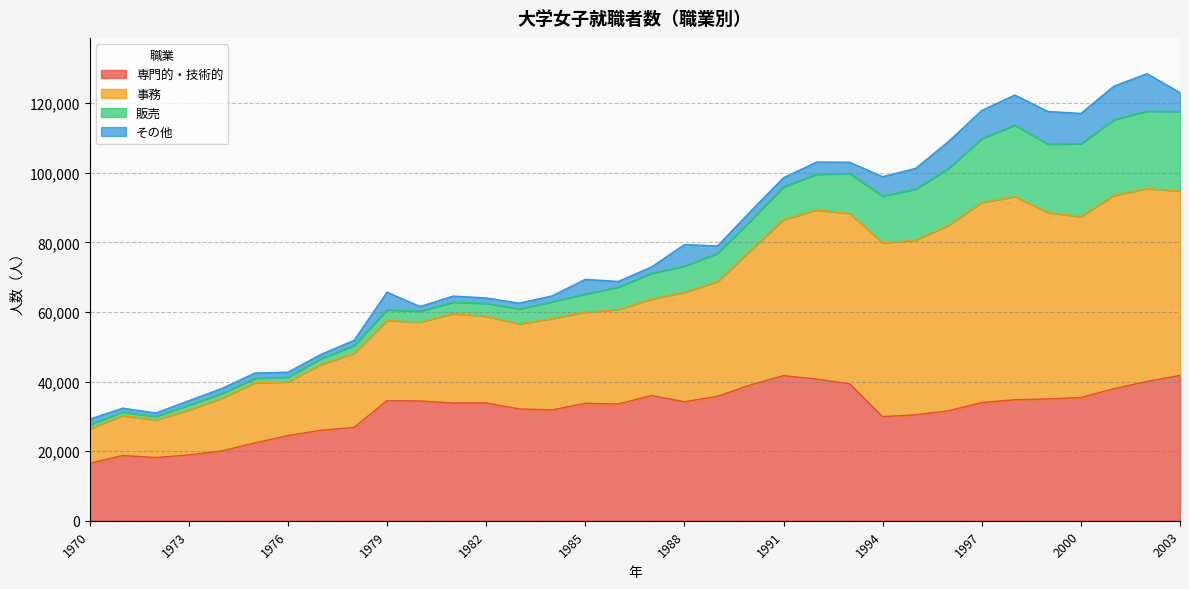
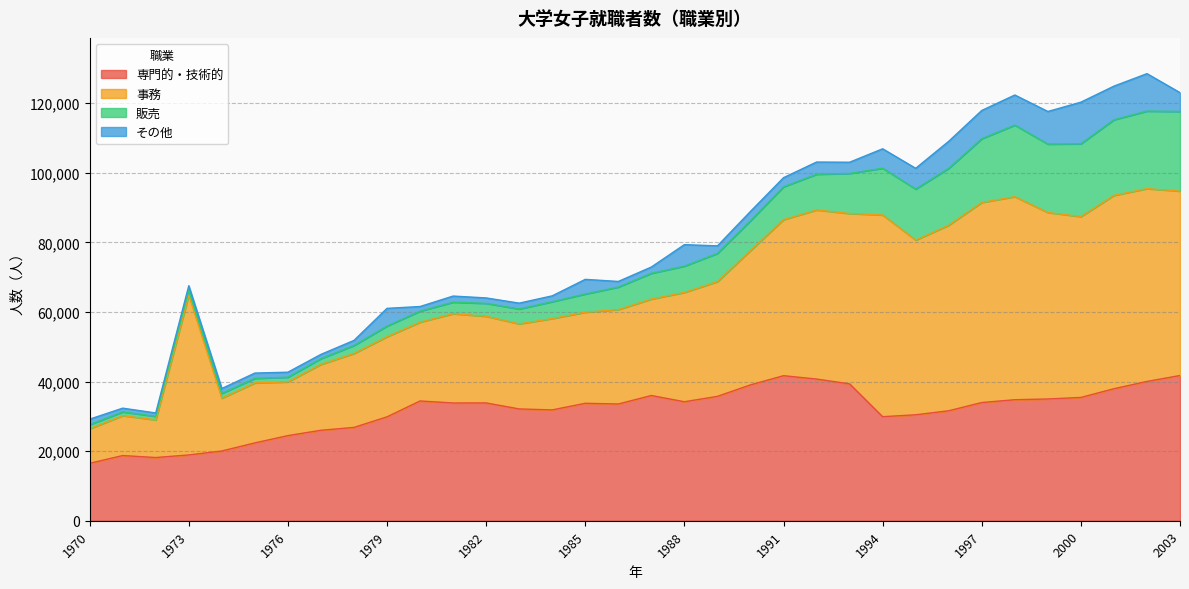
事務, 1973: 13,000 -> 46,000
専門的・技術的, 1979: 35,000 -> 30,000
事務, 1994: 50,000 -> 58,000
その他, 2000: 9,000 -> 12,000
